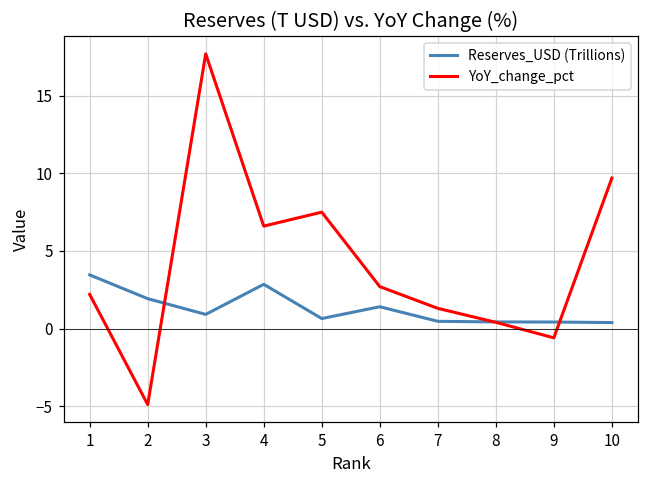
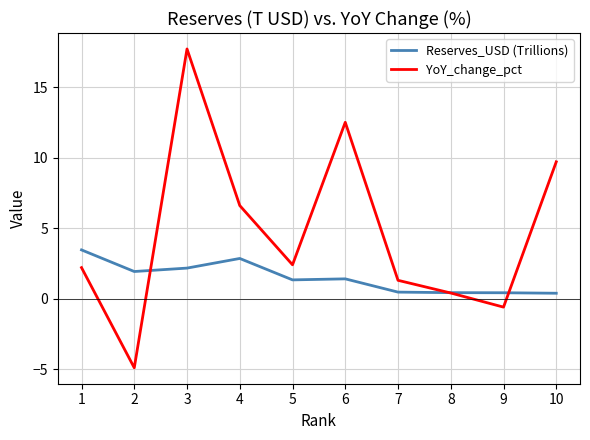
Reserves_USD (Trillions), 3: 0.9 -> 2.2
Reserves_USD (Trillions), 5: 0.6 -> 1.3
YoY_change_pct, 5: 7.5 -> 2.4
YoY_change_pct, 6: 2.7 -> 12.5
